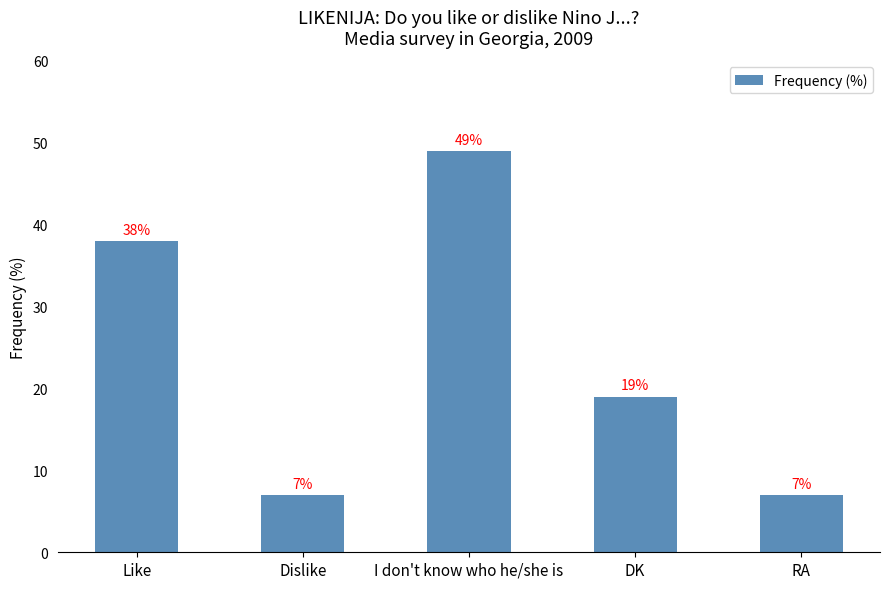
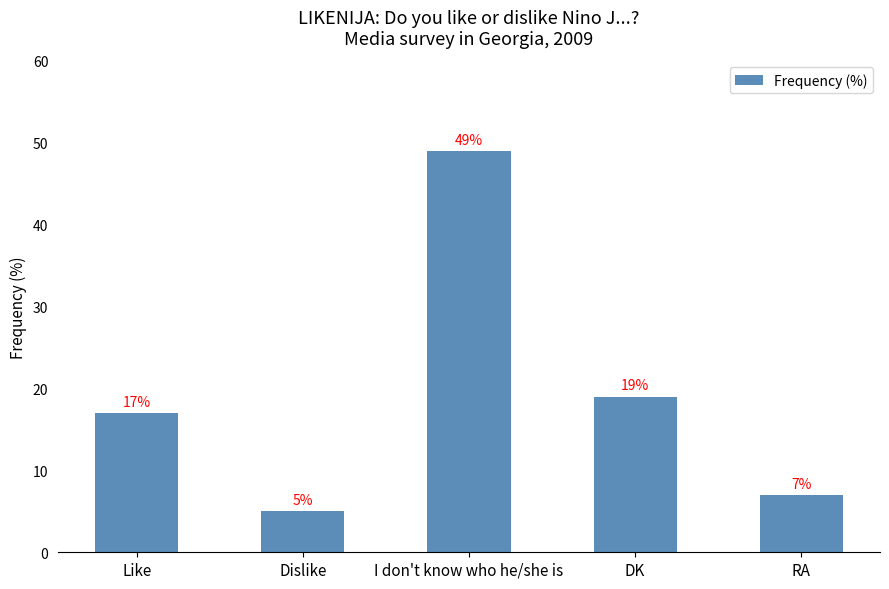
Like: 38% -> 17%
Dislike: 7% -> 5%
